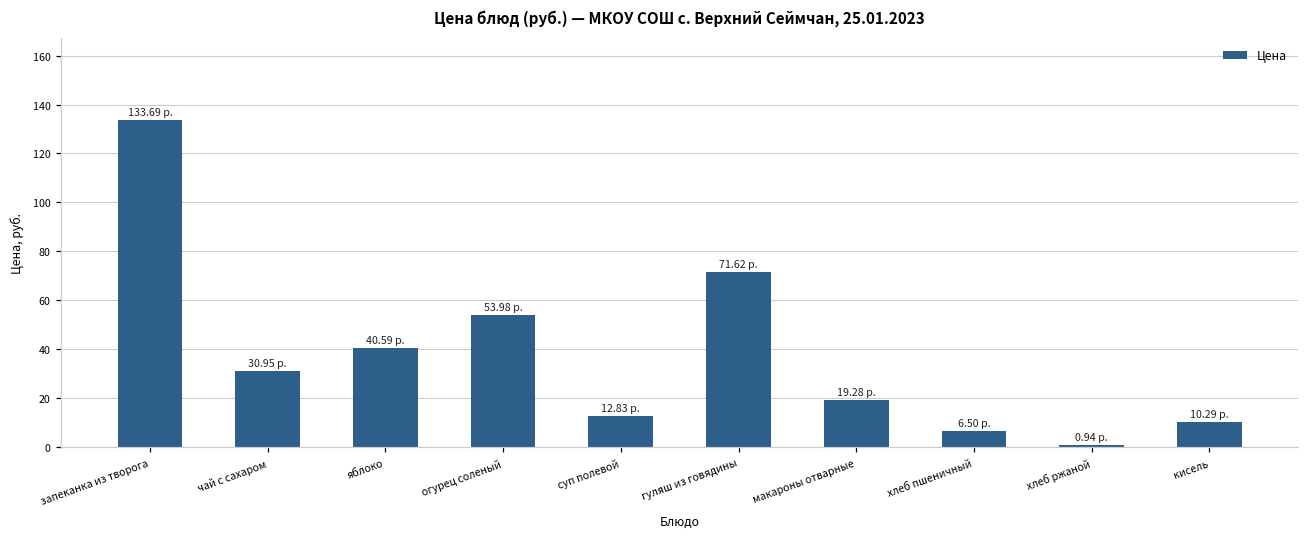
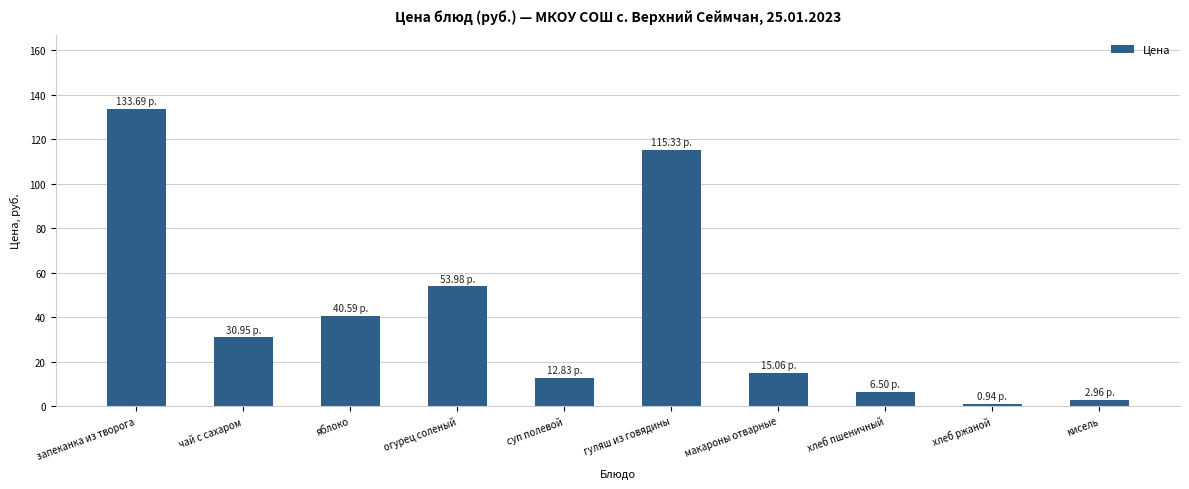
гуляш из говядины: 71.62 -> 115.33
макароны отварные: 19.28 -> 15.06
кисель: 10.29 -> 2.96
